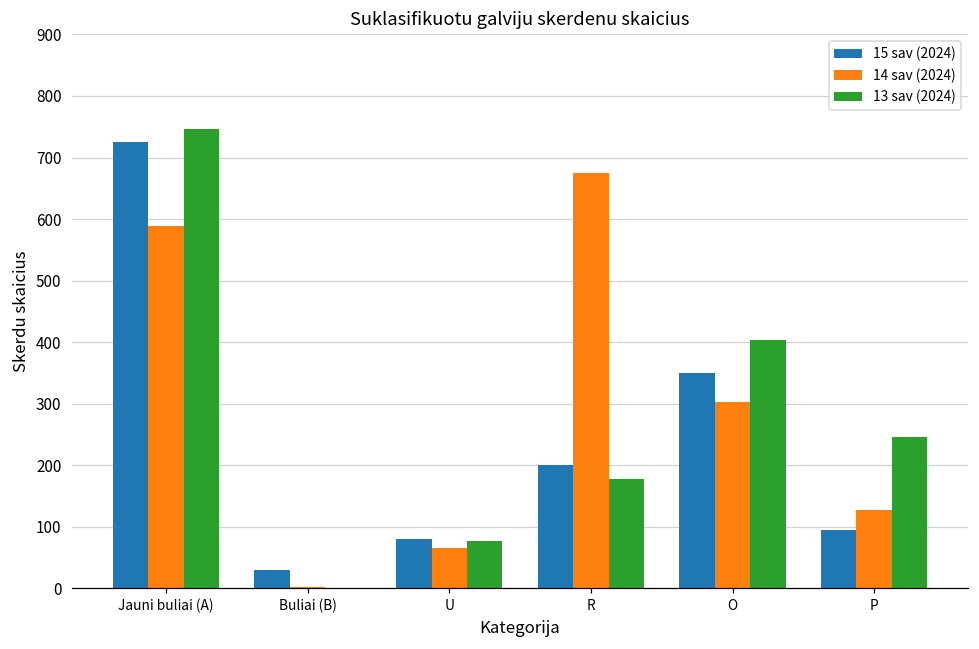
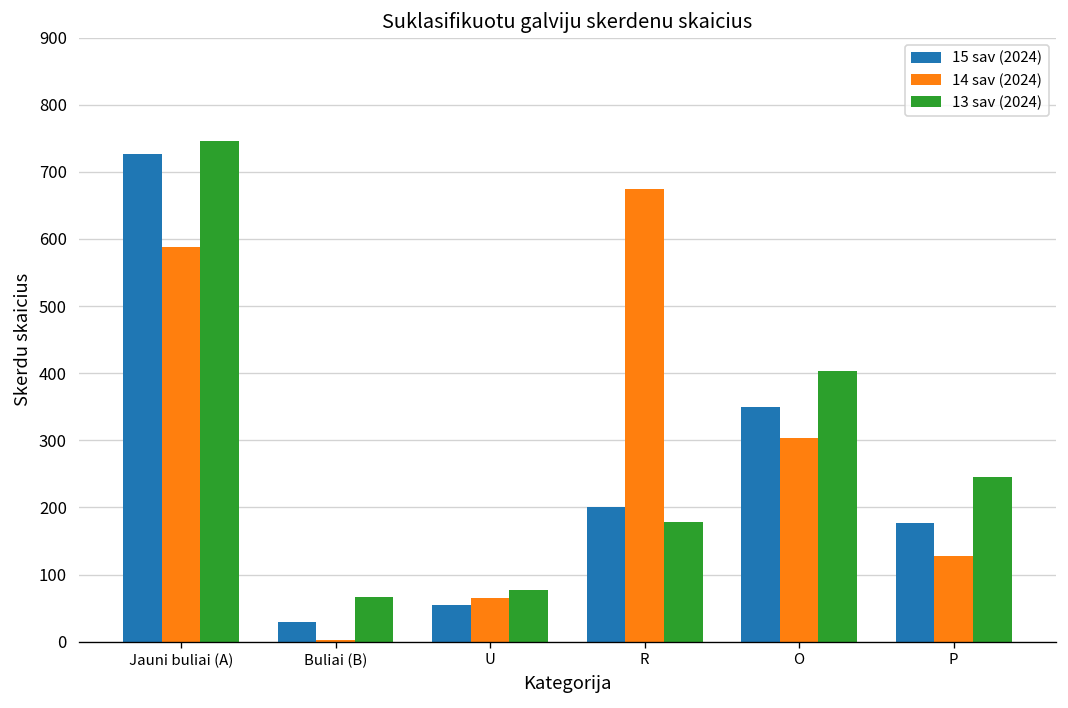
13 sav (2024), Buliai (B): 0 -> 70
15 sav (2024), U: 80 -> 60
15 sav (2024), P: 100 -> 180
